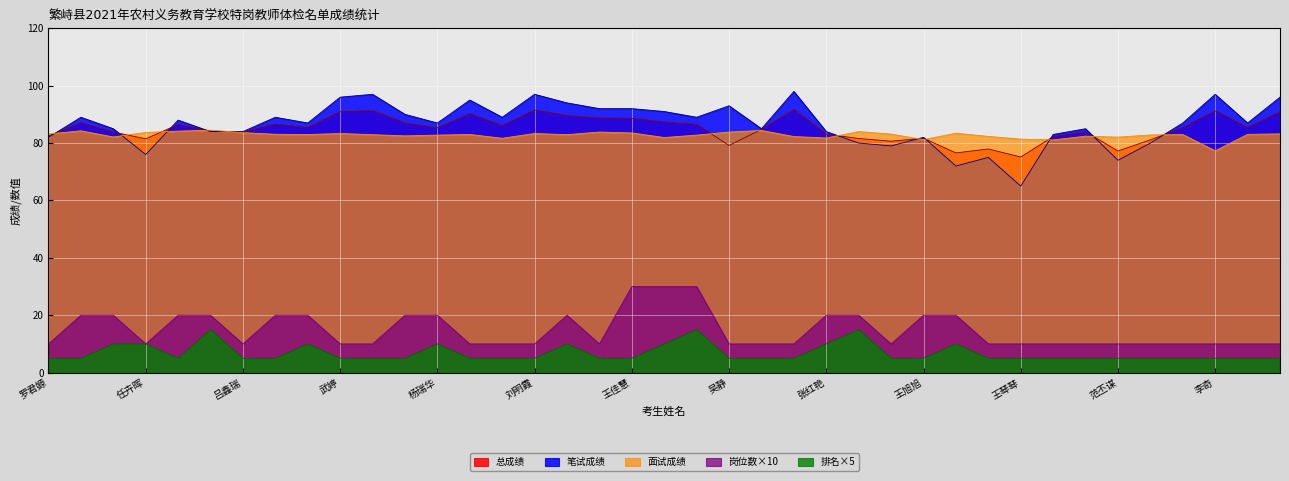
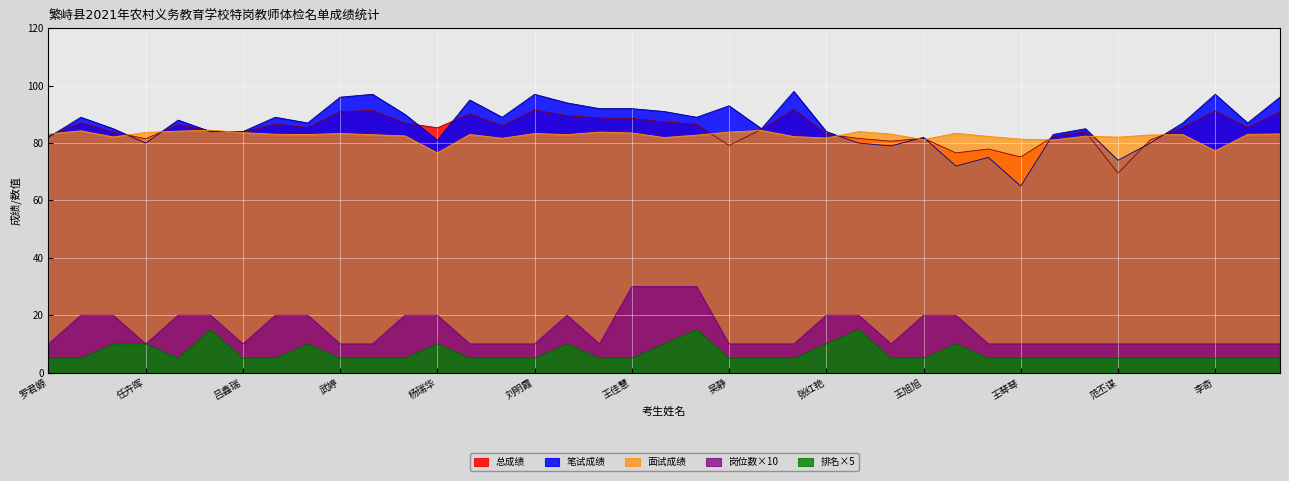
笔试成绩, 任卉晖: 76 -> 80
笔试成绩, 杨瑞华: 87 -> 81
面试成绩, 杨瑞华: 83 -> 77
总成绩, 范丕谋: 77 -> 70
